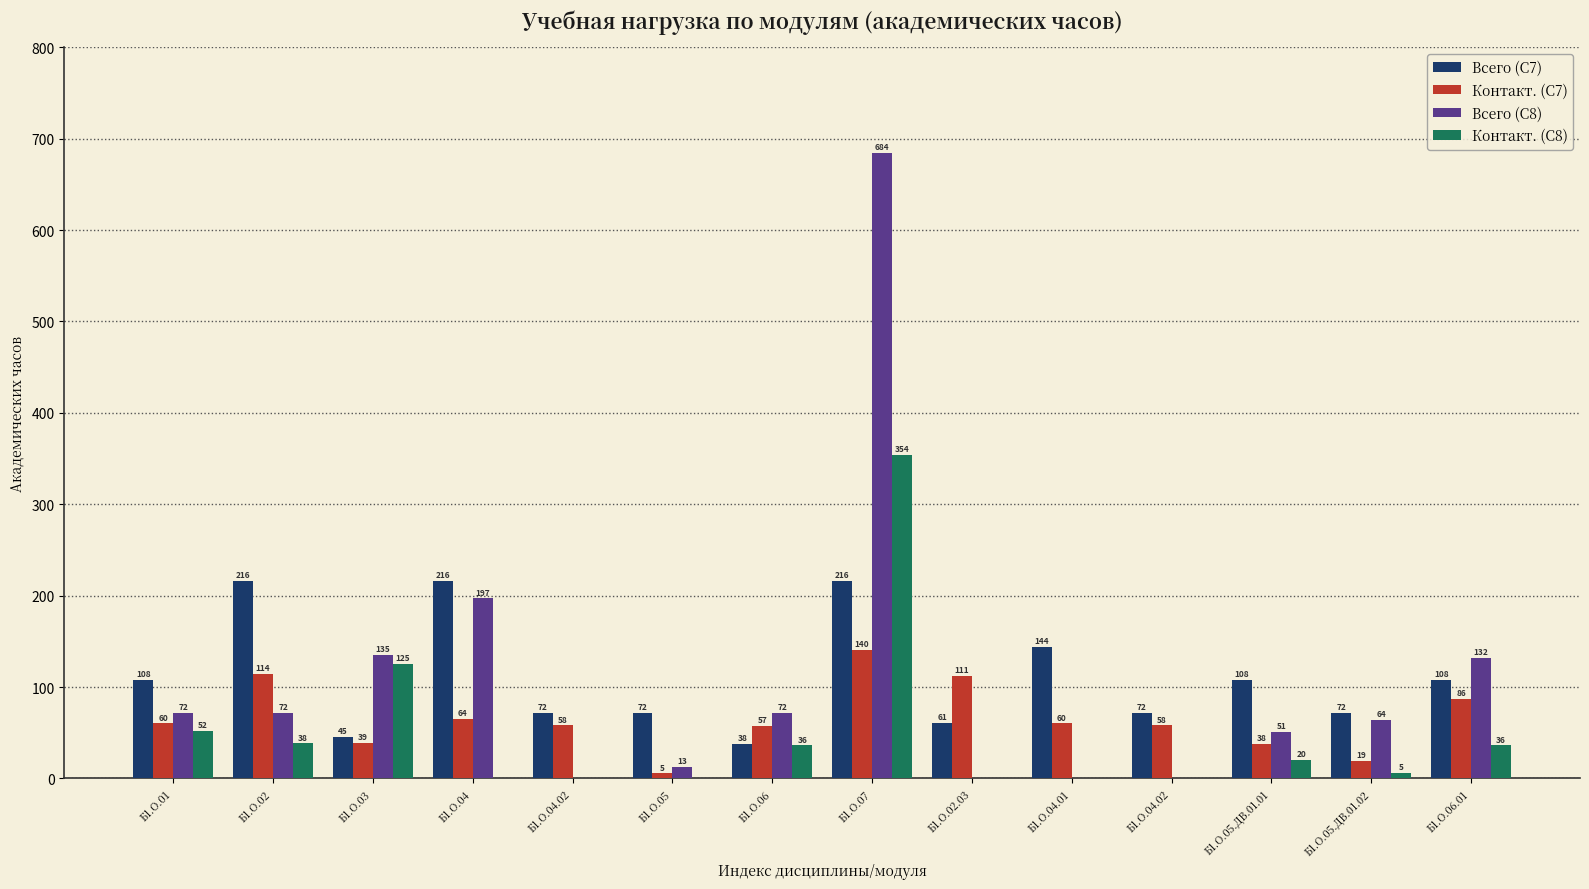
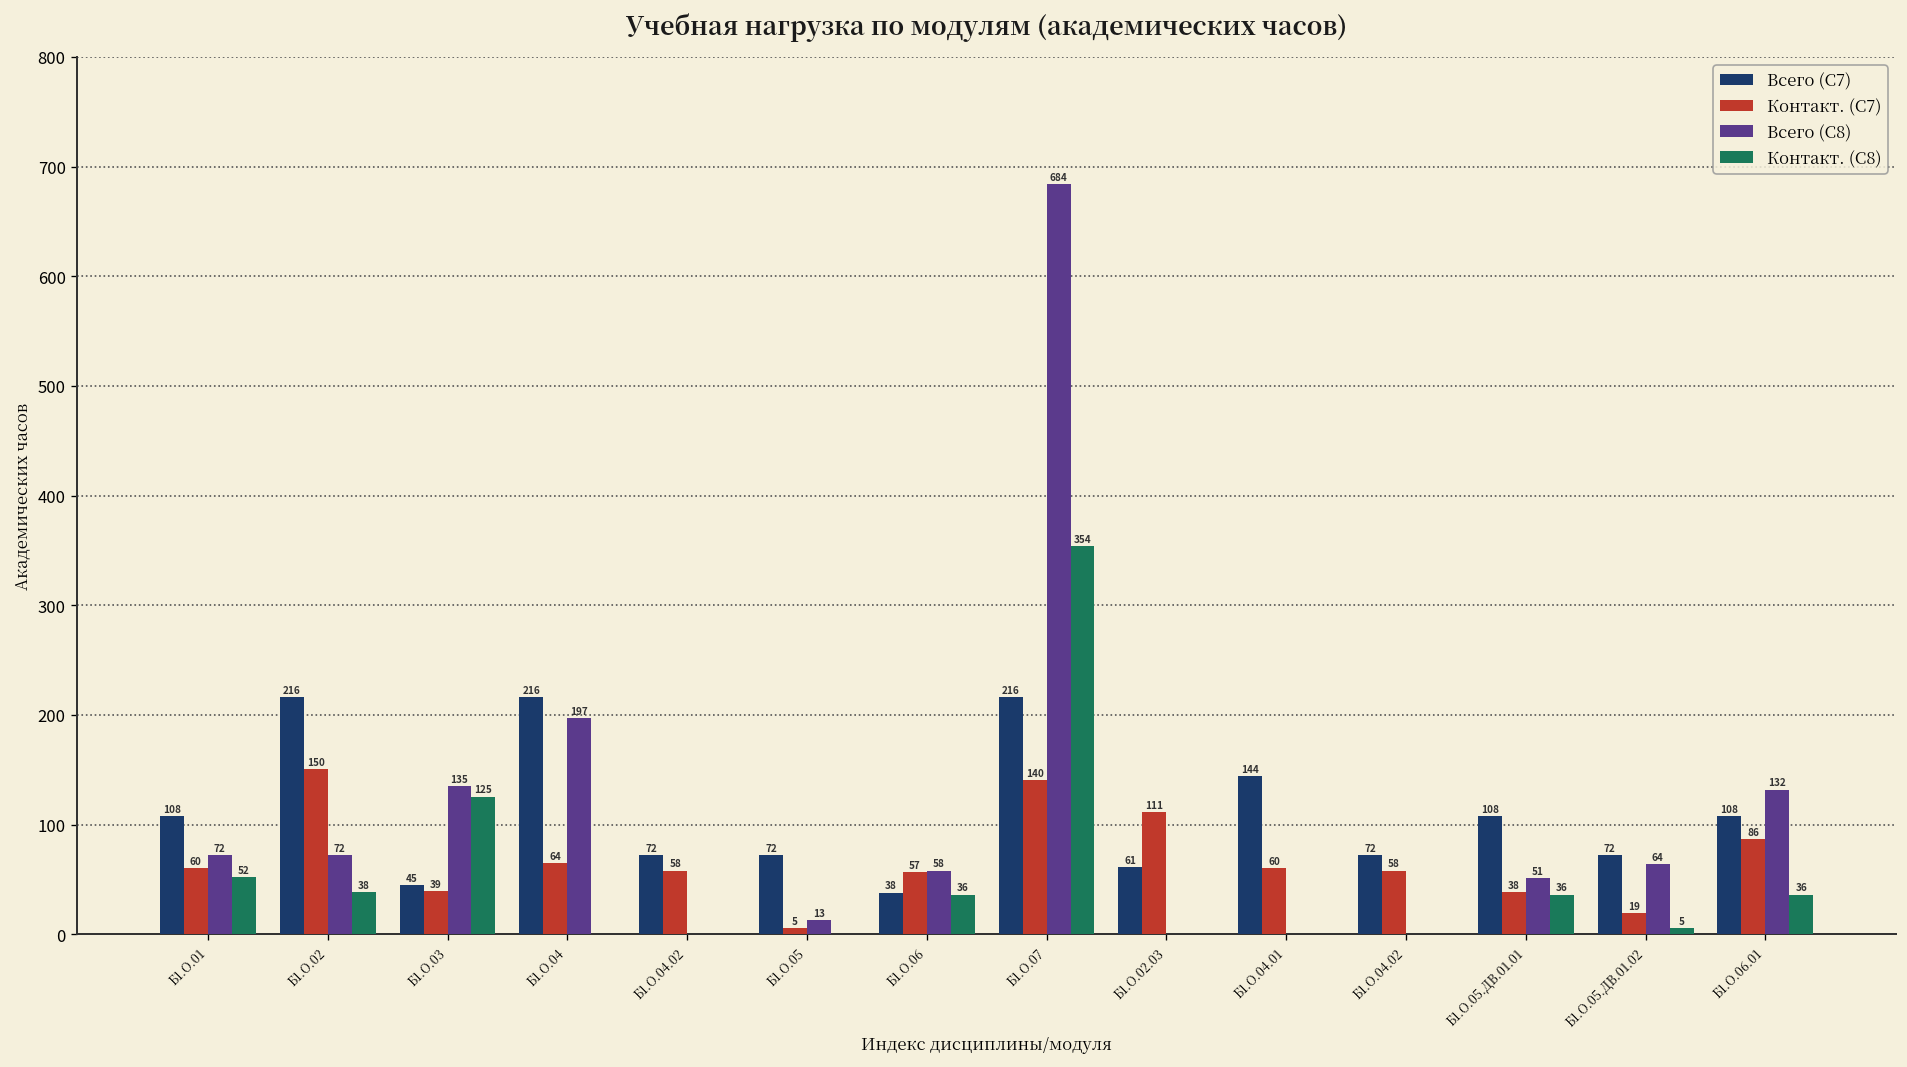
Контакт. (С7), Б1.О.02: 114 -> 150
Всего (С8), Б1.О.06: 72 -> 58
Контакт. (С8), Б1.О.05.ДВ.01.01: 20 -> 36
